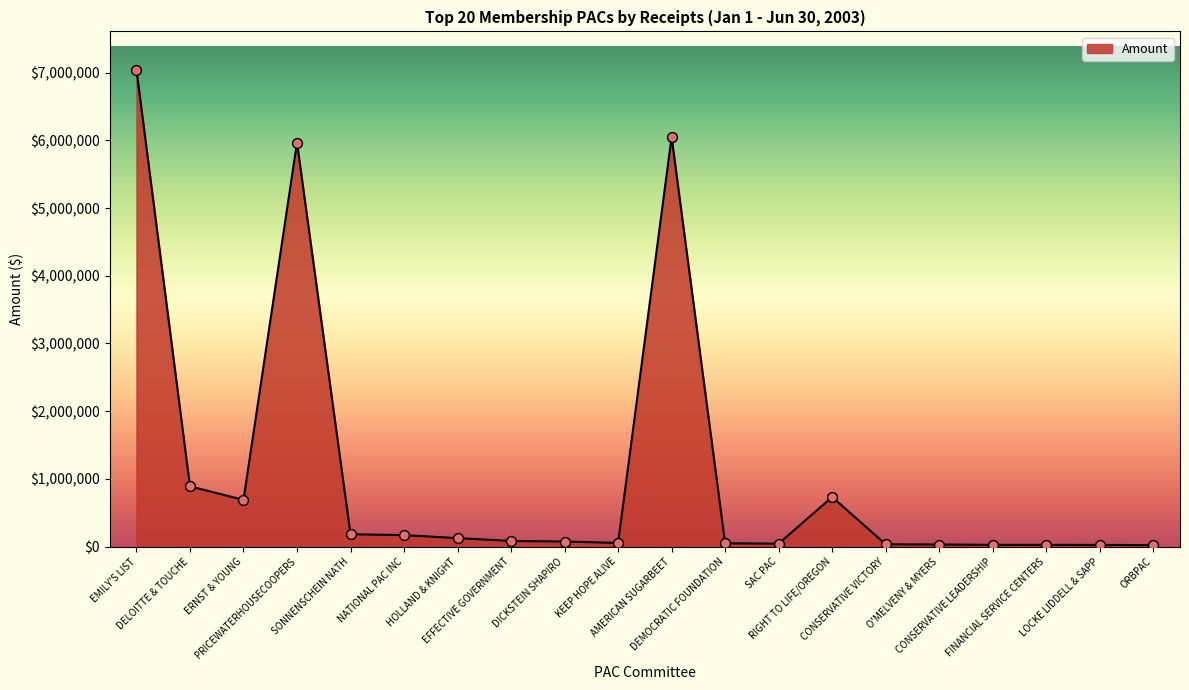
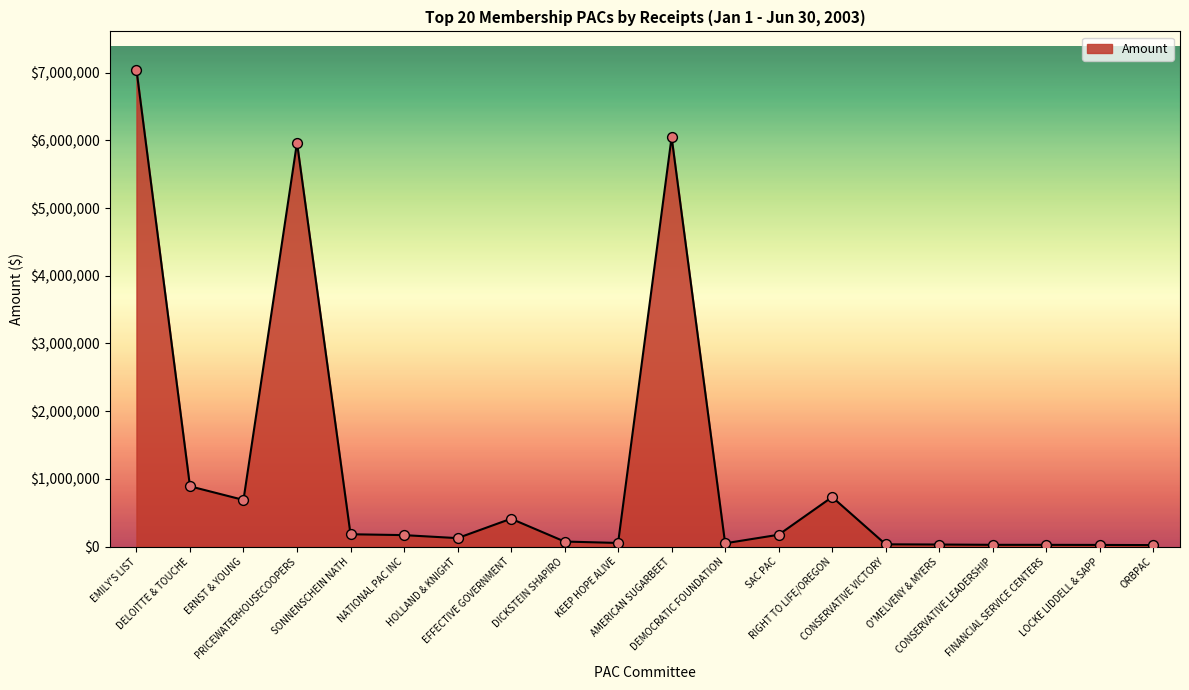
EFFECTIVE GOVERNMENT: $100,000 -> $400,000
SAC PAC: $0 -> $200,000
